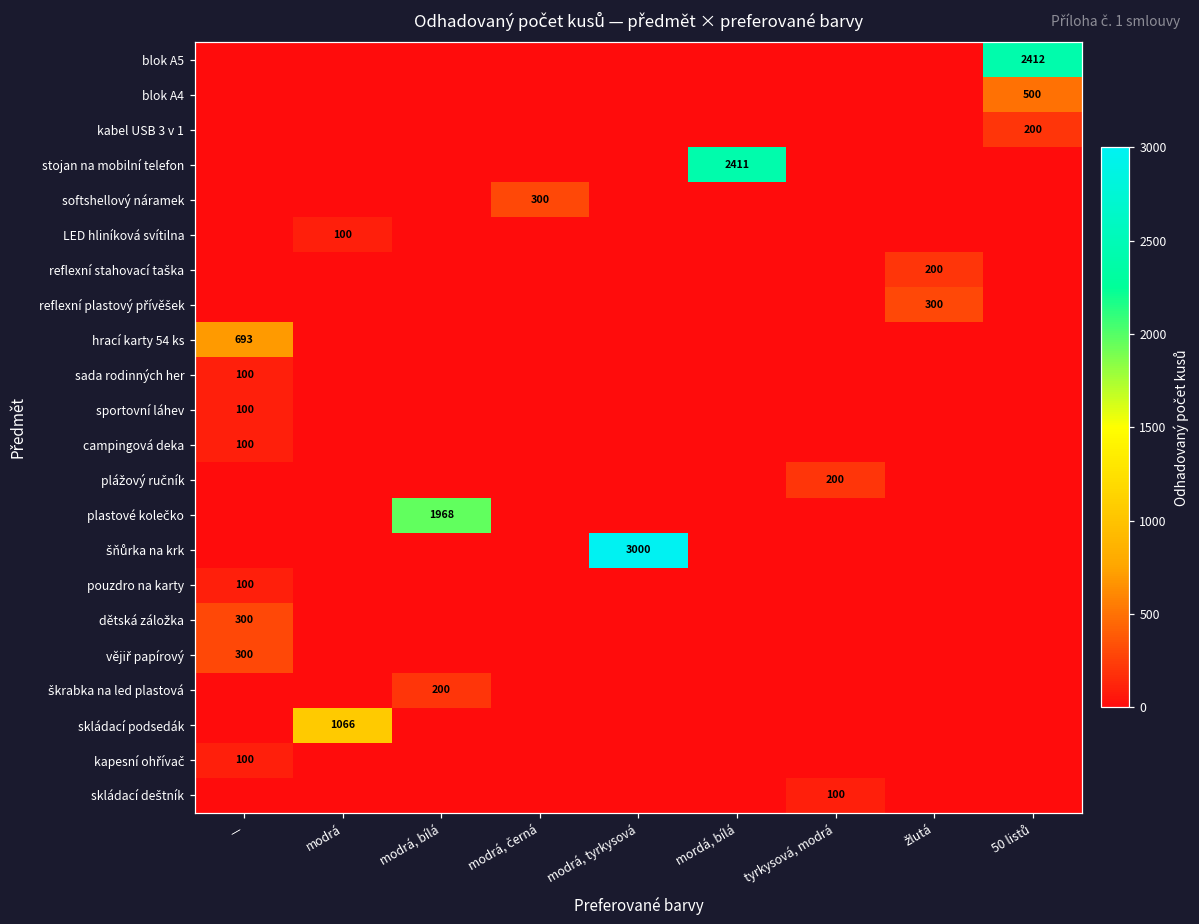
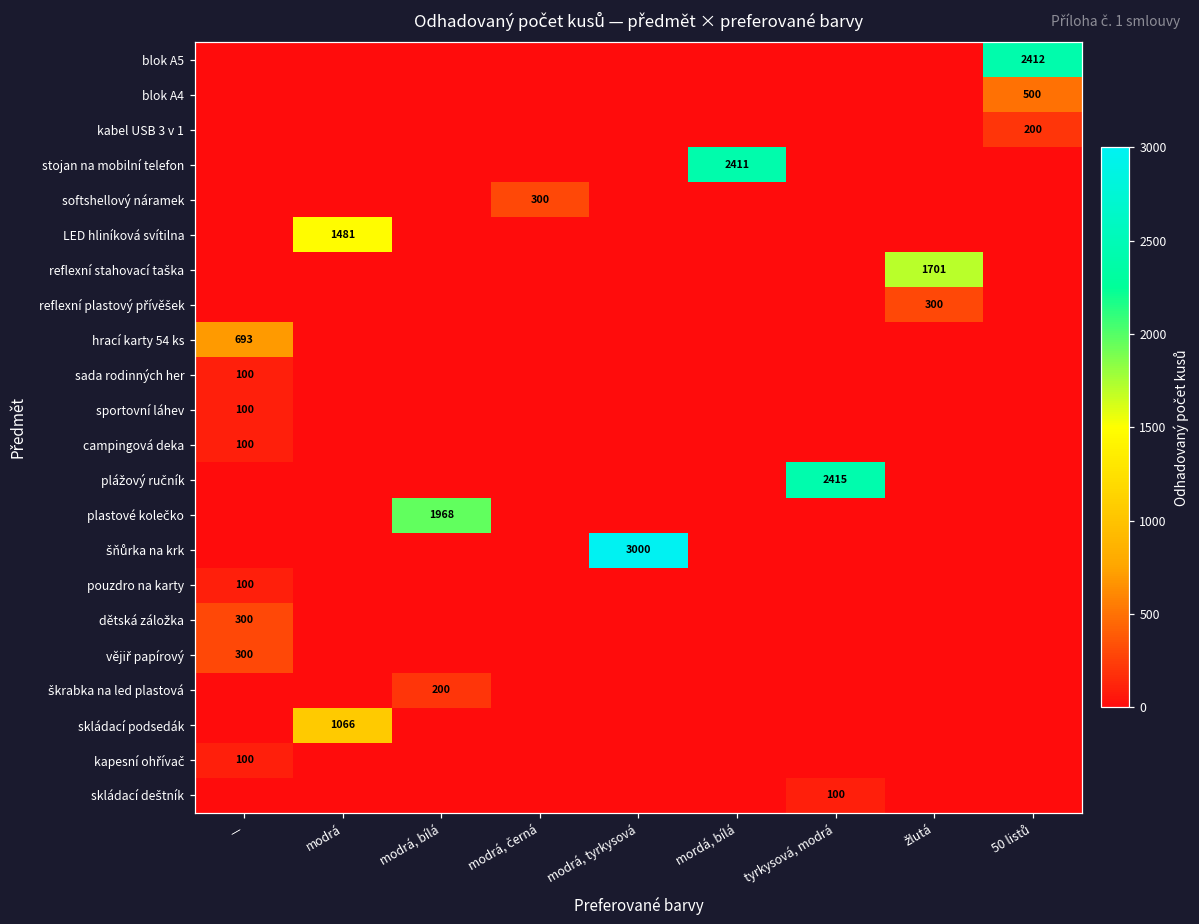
LED hliníková svítilna, modrá: 100 -> 1481
reflexní stahovací taška, žlutá: 200 -> 1701
plážový ručník, tyrkysová, modrá: 200 -> 2415
